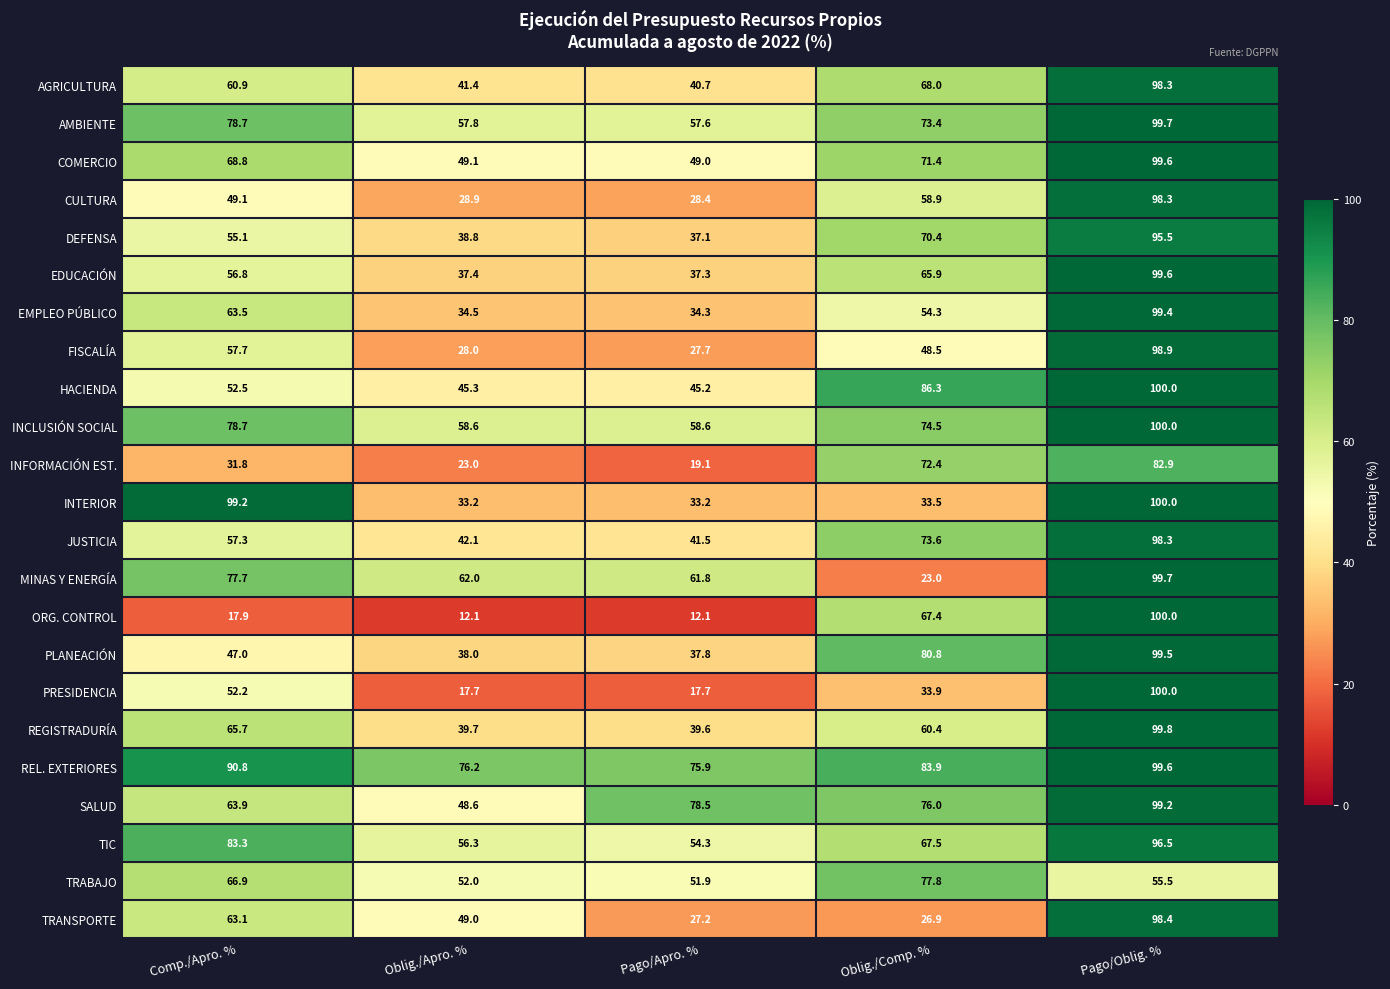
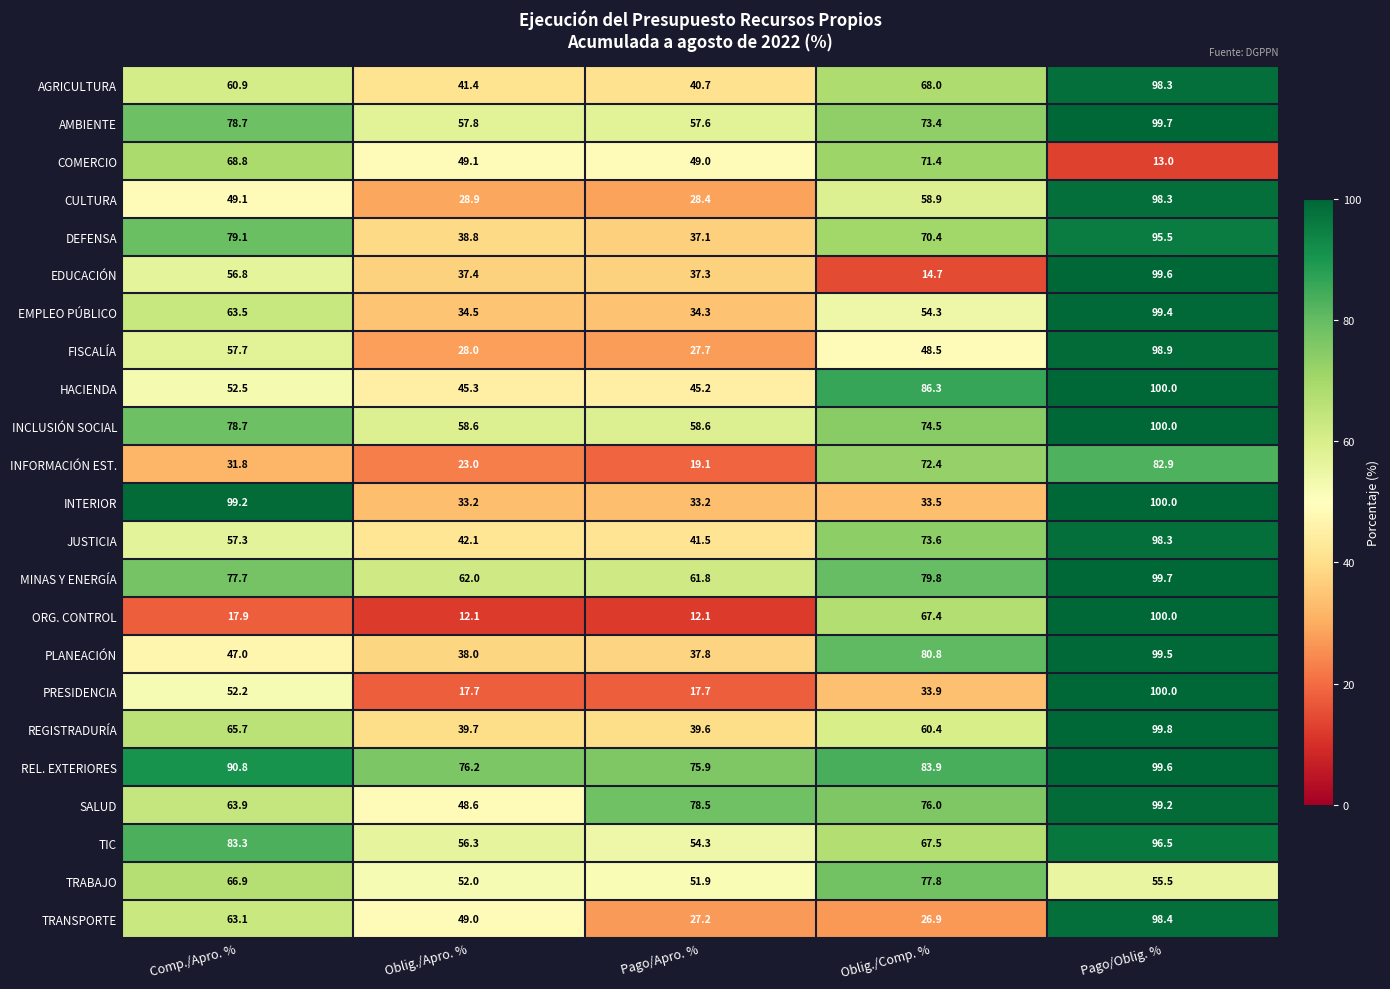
COMERCIO, Pago/Oblig. %: 99.6 -> 13.0
DEFENSA, Comp./Apro. %: 55.1 -> 79.1
EDUCACIÓN, Oblig./Comp. %: 65.9 -> 14.7
MINAS Y ENERGÍA, Oblig./Comp. %: 23.0 -> 79.8
